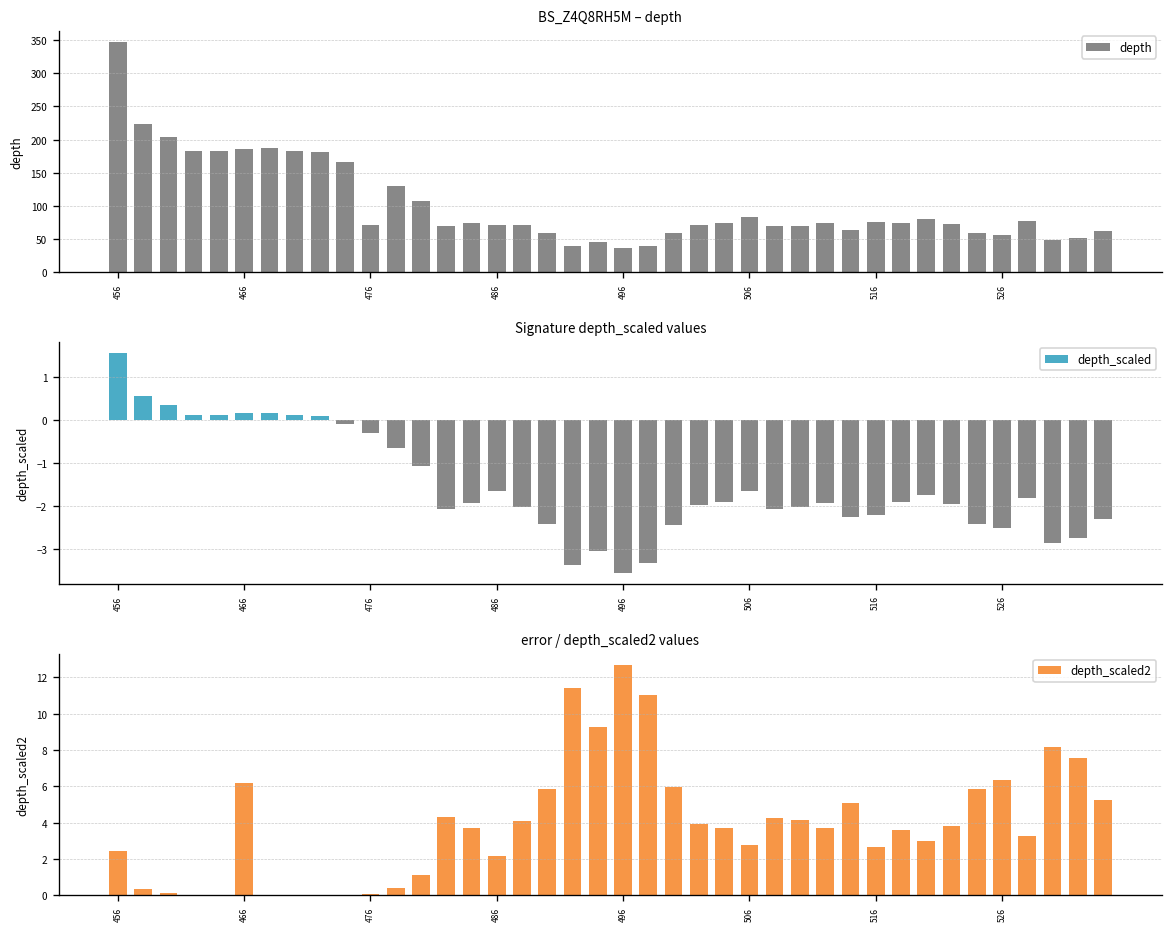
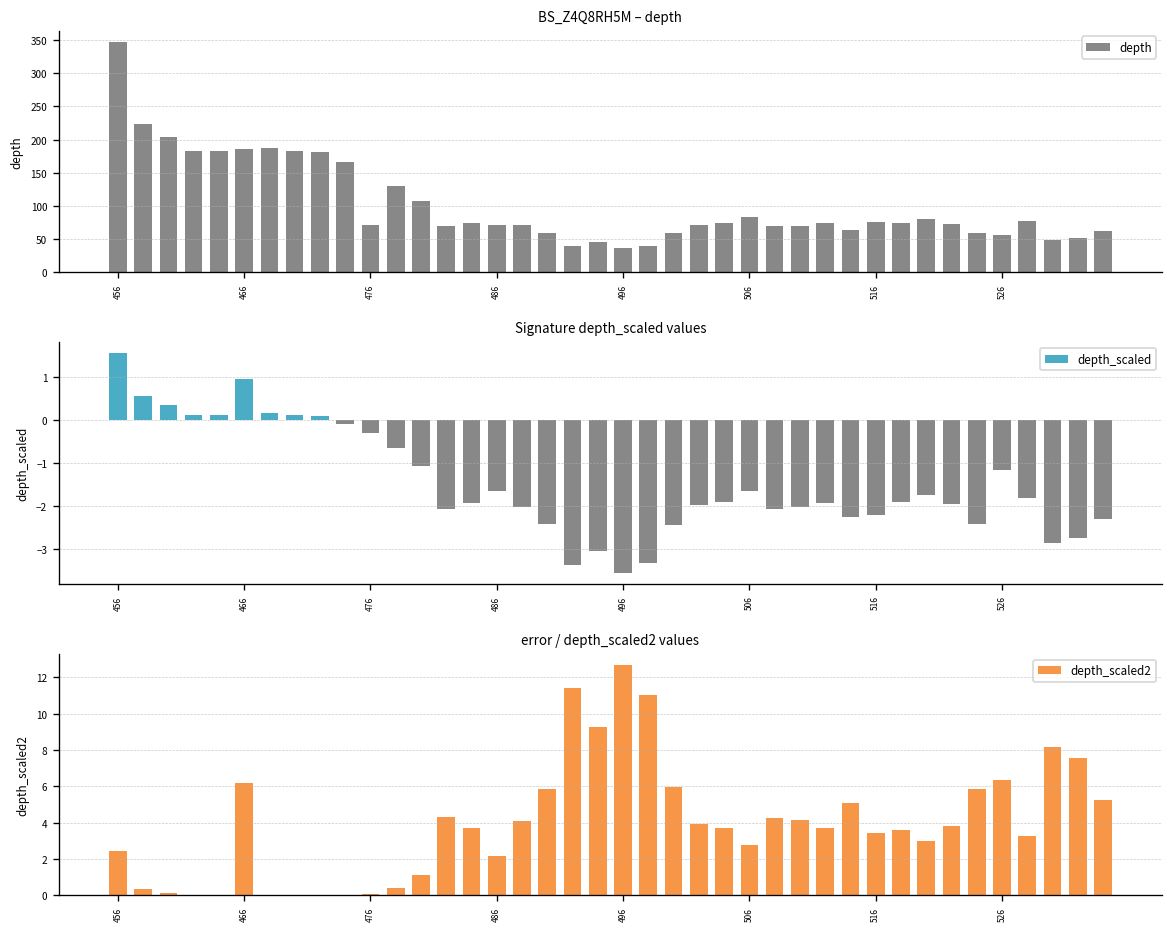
Signature depth_scaled values, 466: 0.2 -> 1.0
Signature depth_scaled values, 526: -2.5 -> -1.2
error / depth_scaled2 values, 516: 2.7 -> 3.4
